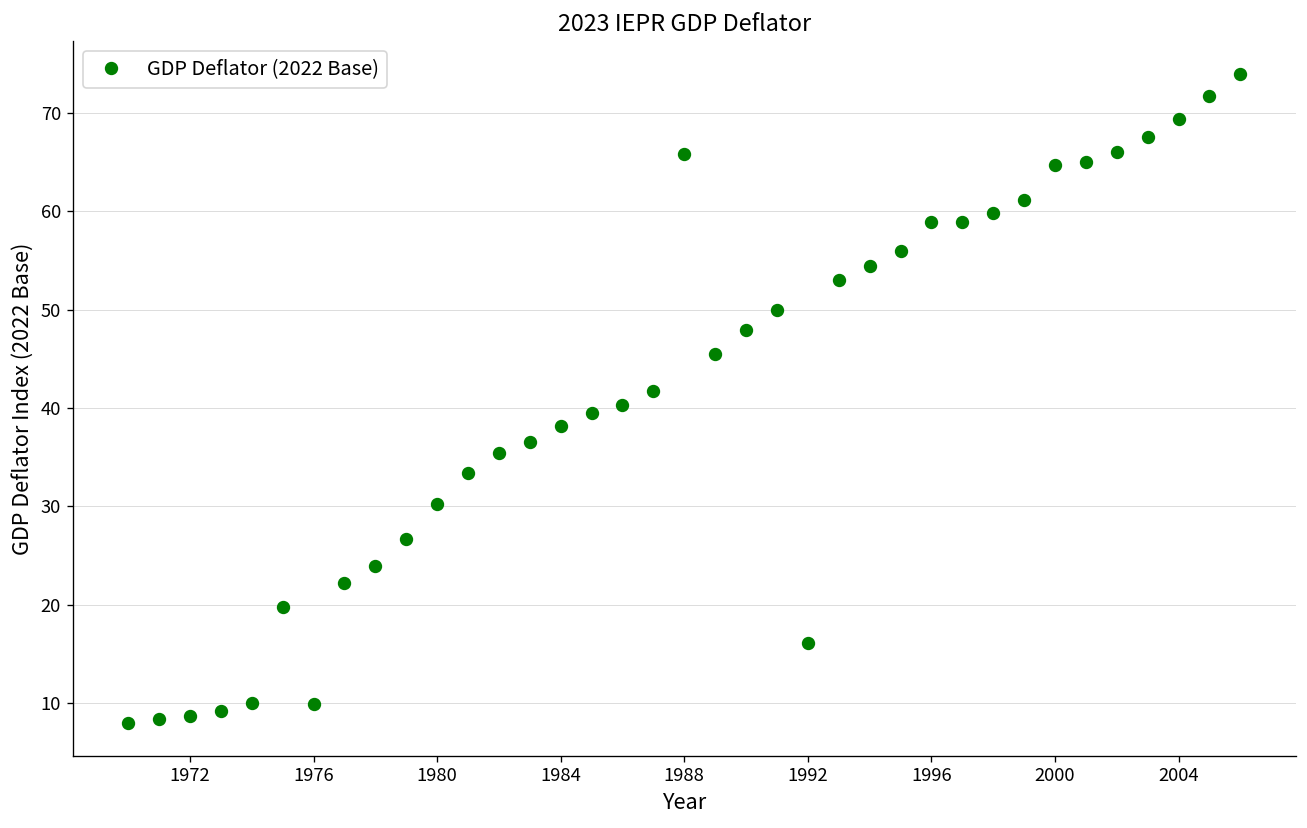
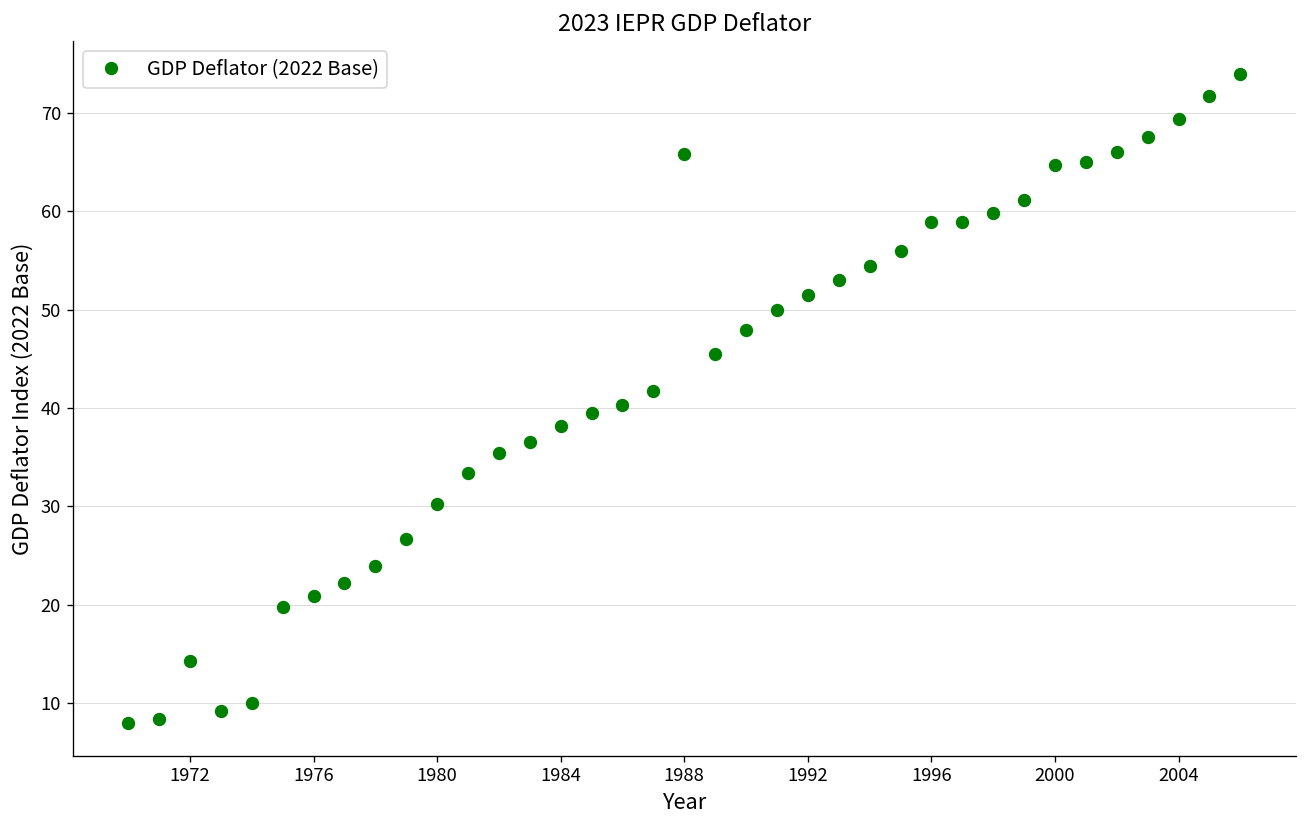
1972: 9 -> 14
1976: 10 -> 21
1992: 16 -> 51
